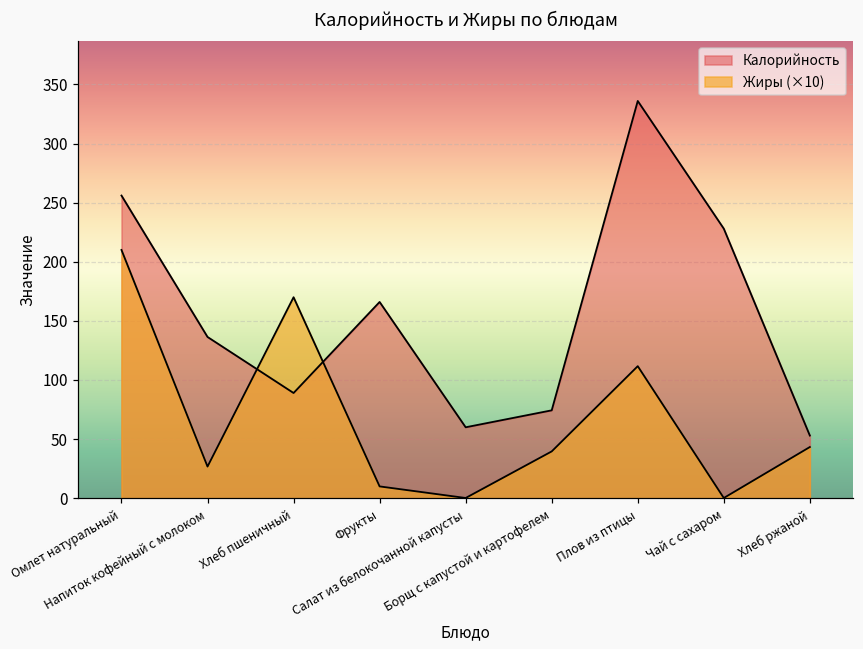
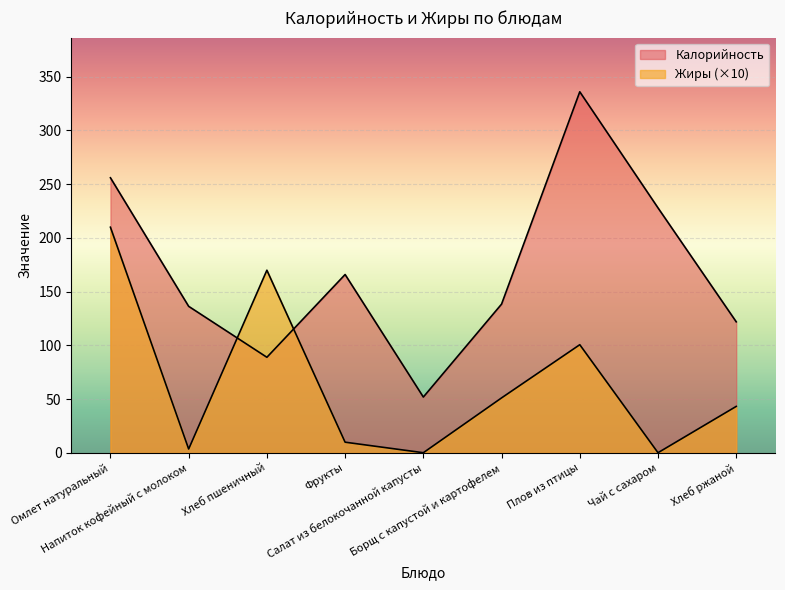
Жиры (×10), Напиток кофейный с молоком: 27 -> 4
Калорийность, Салат из белокочанной капусты: 60 -> 52
Калорийность, Борщ с капустой и картофелем: 74 -> 138
Жиры (×10), Борщ с капустой и картофелем: 40 -> 51
Жиры (×10), Плов из птицы: 112 -> 101
Калорийность, Хлеб ржаной: 53 -> 122
